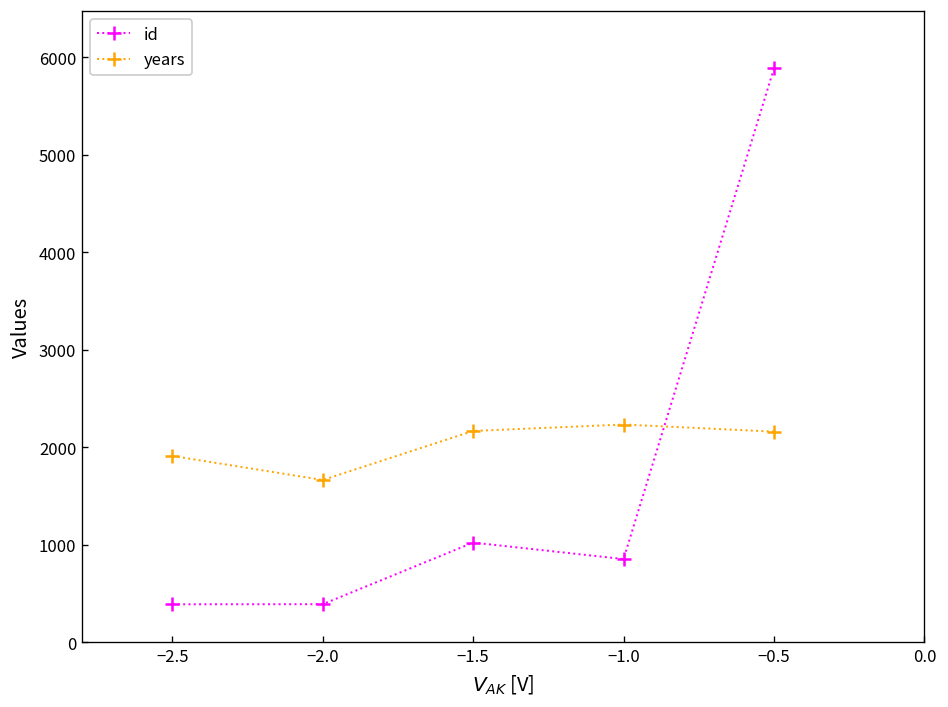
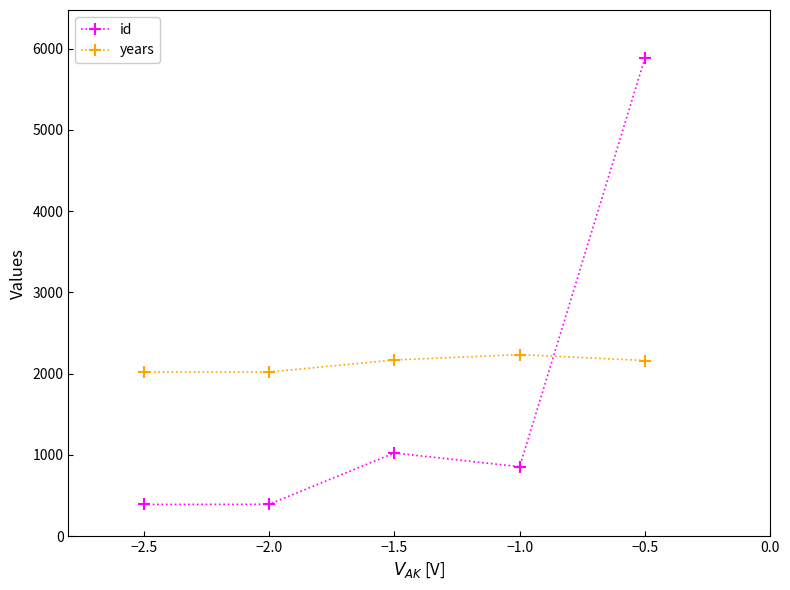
years, −2.5: 1900 -> 2000
years, −2.0: 1700 -> 2000
